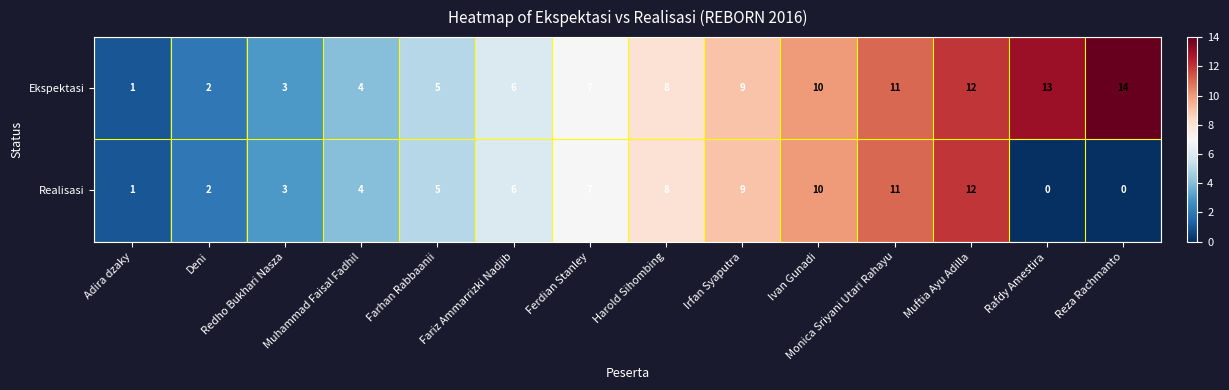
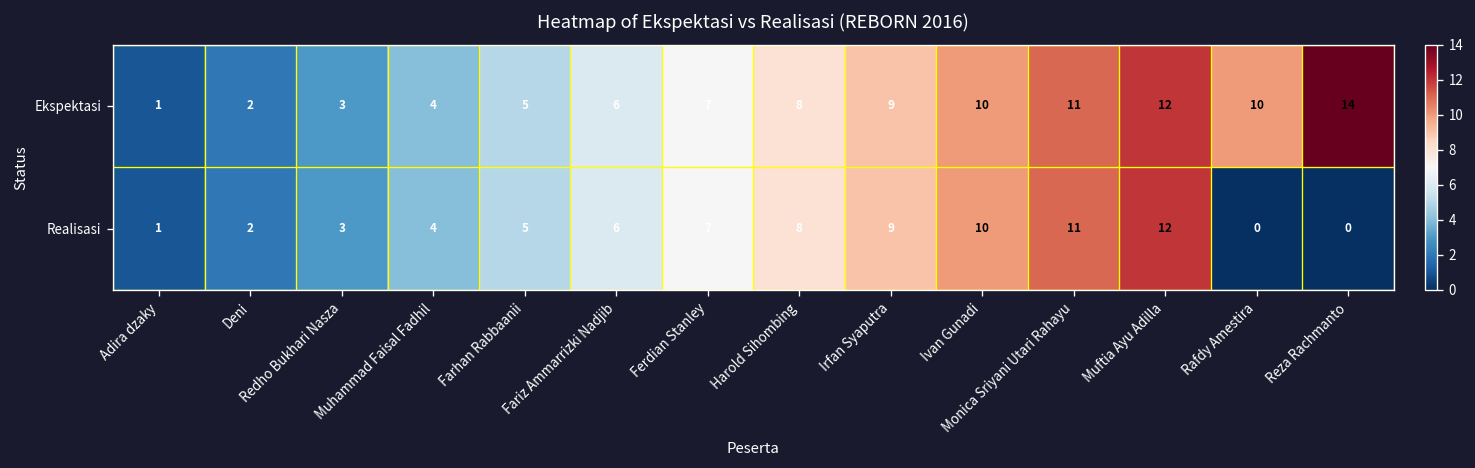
Ekspektasi, Rafdy Amestira: 13 -> 10
